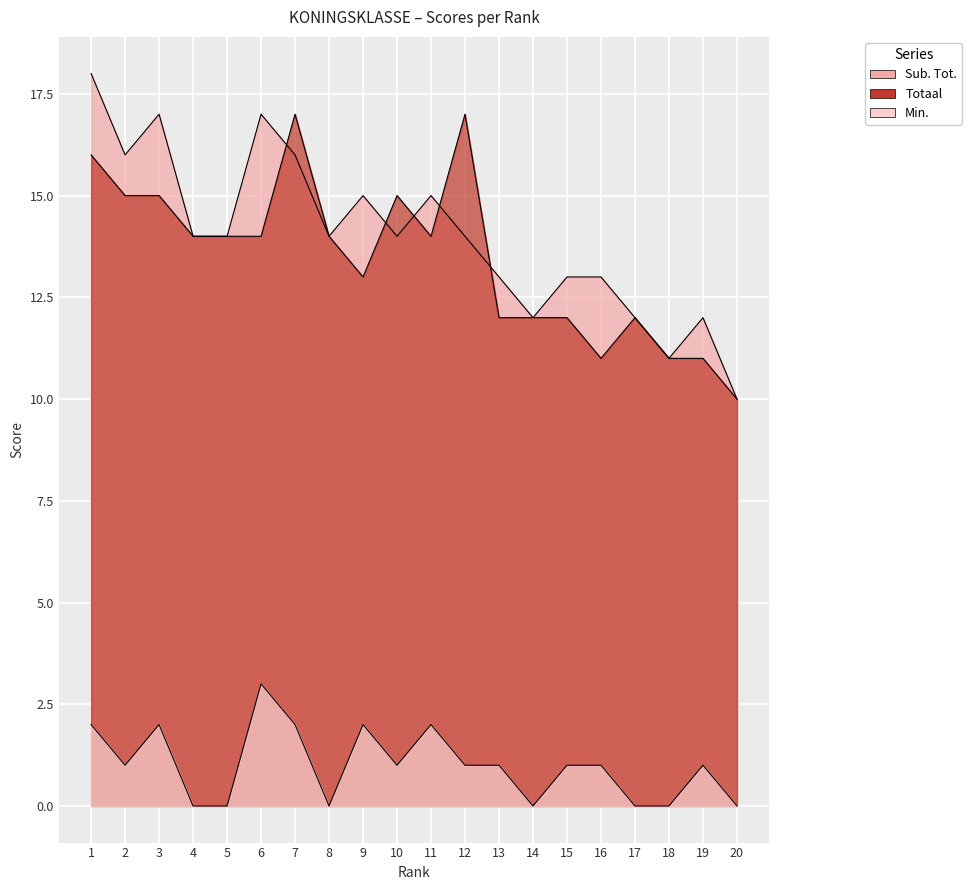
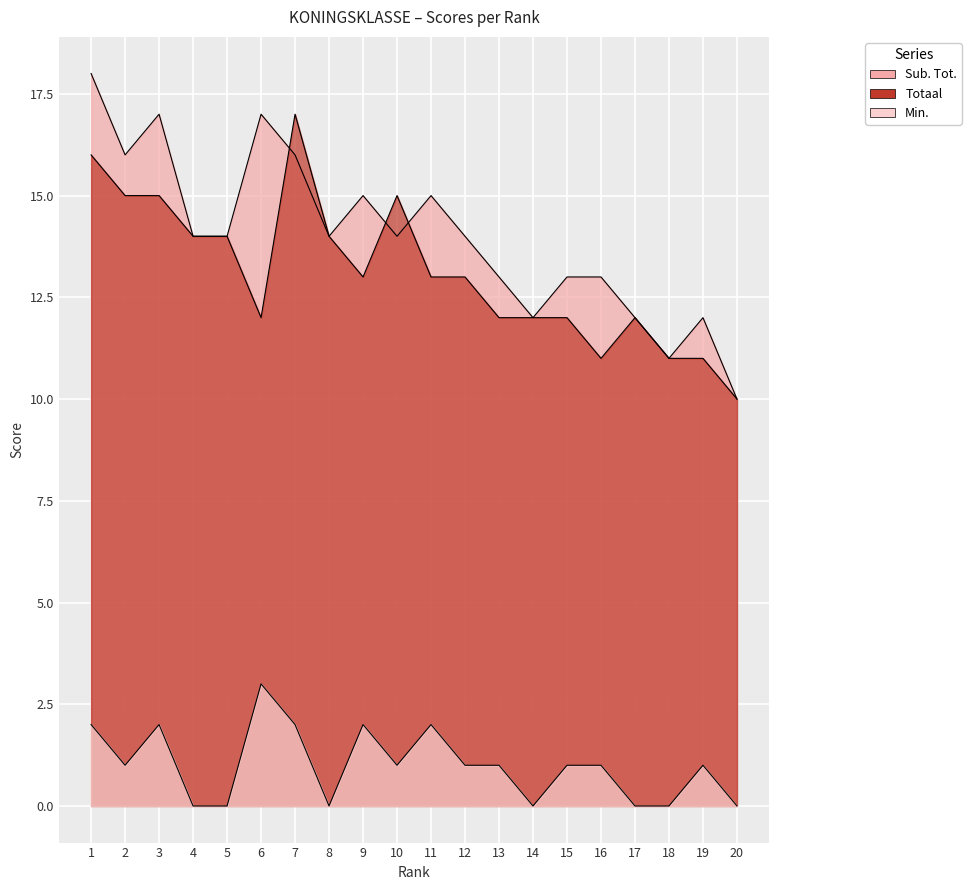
Totaal, 6: 14 -> 12
Totaal, 11: 14 -> 13
Totaal, 12: 17 -> 13
